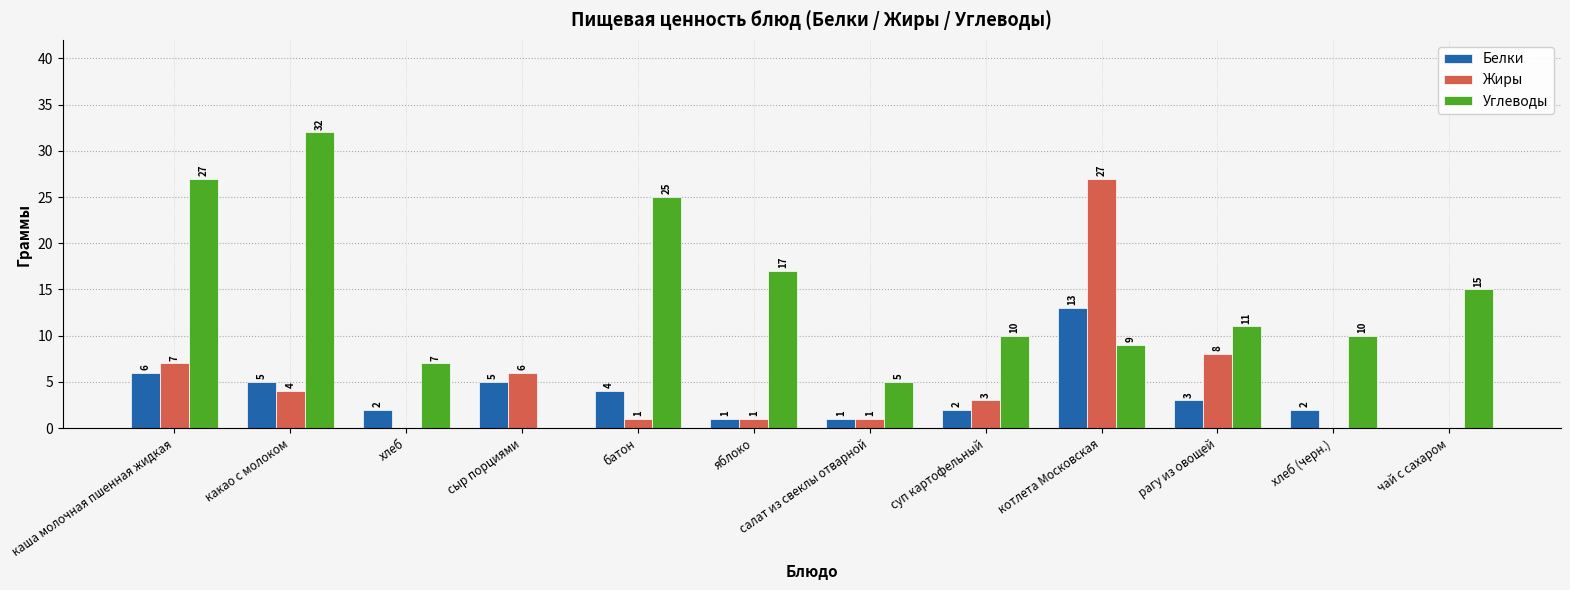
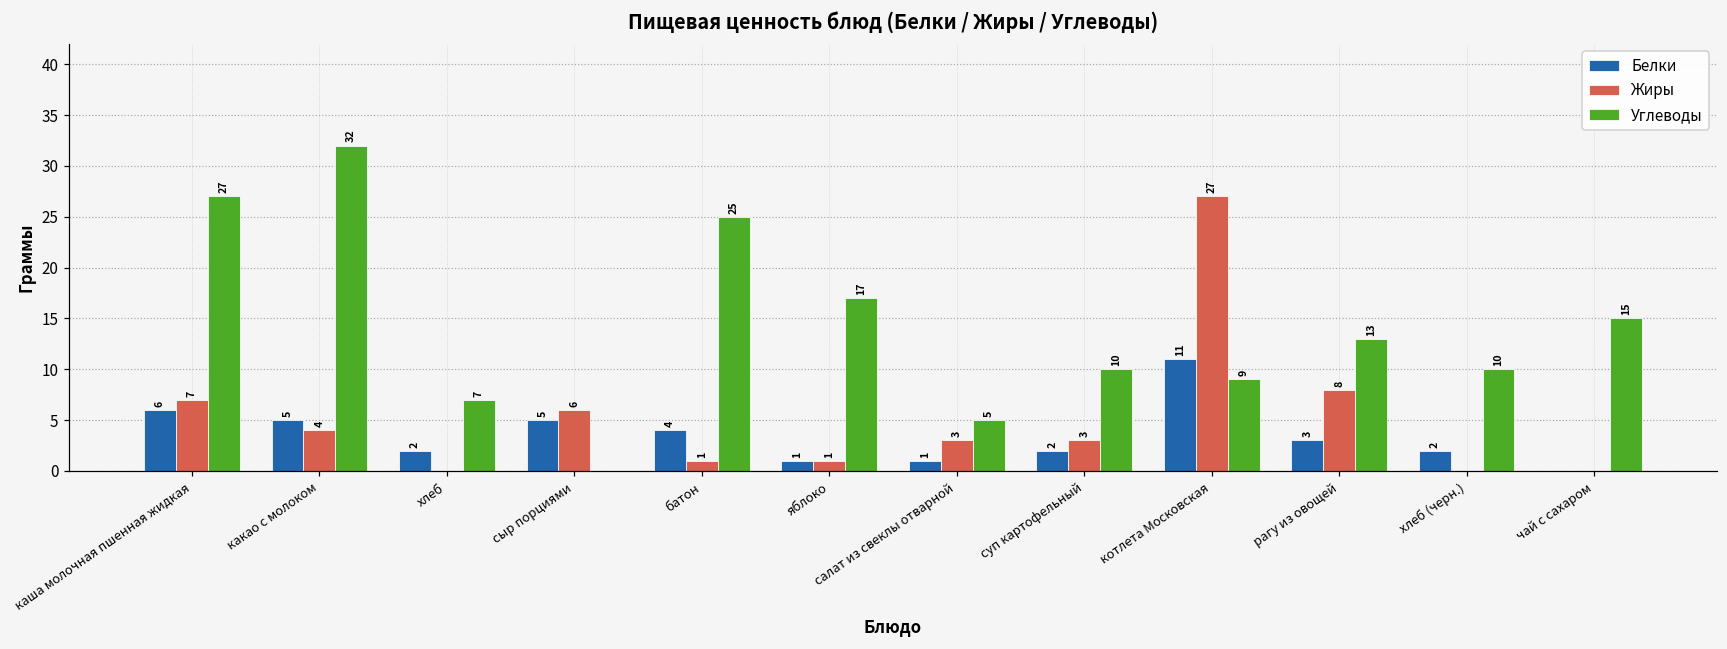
Жиры, салат из свеклы отварной: 1 -> 3
Белки, котлета Московская: 13 -> 11
Углеводы, рагу из овощей: 11 -> 13
